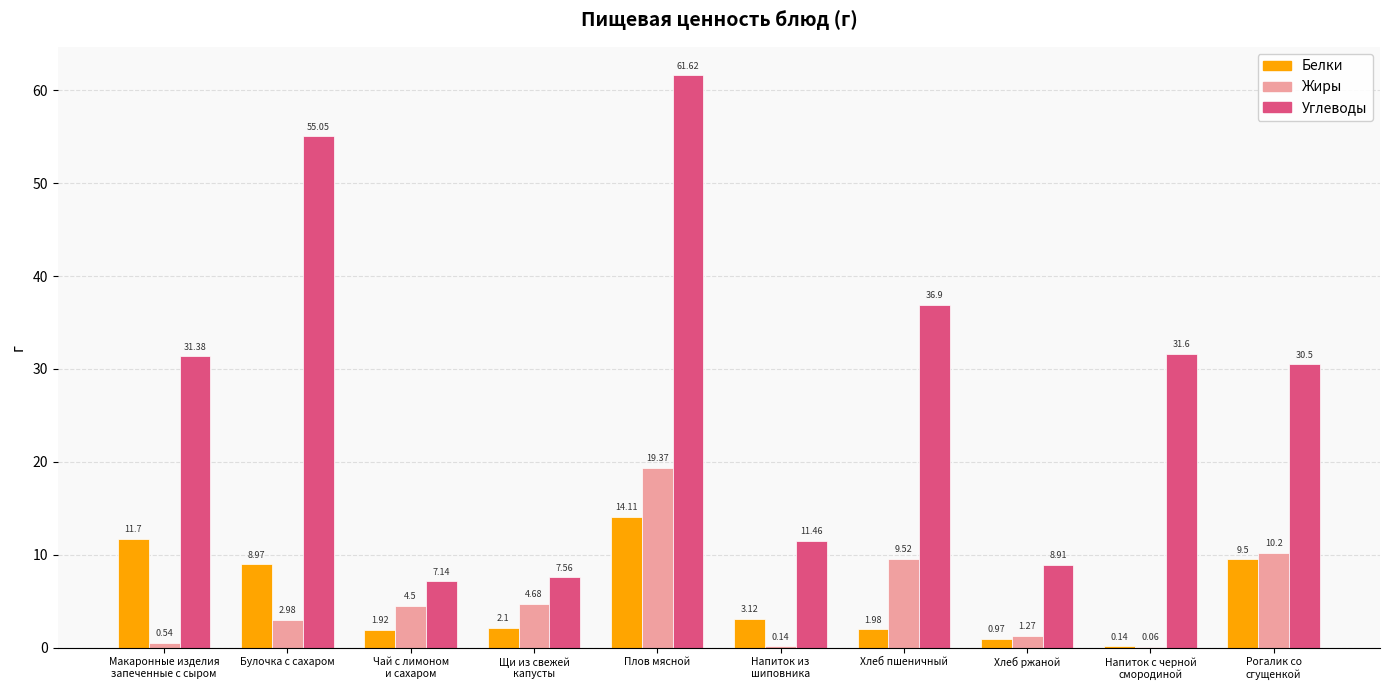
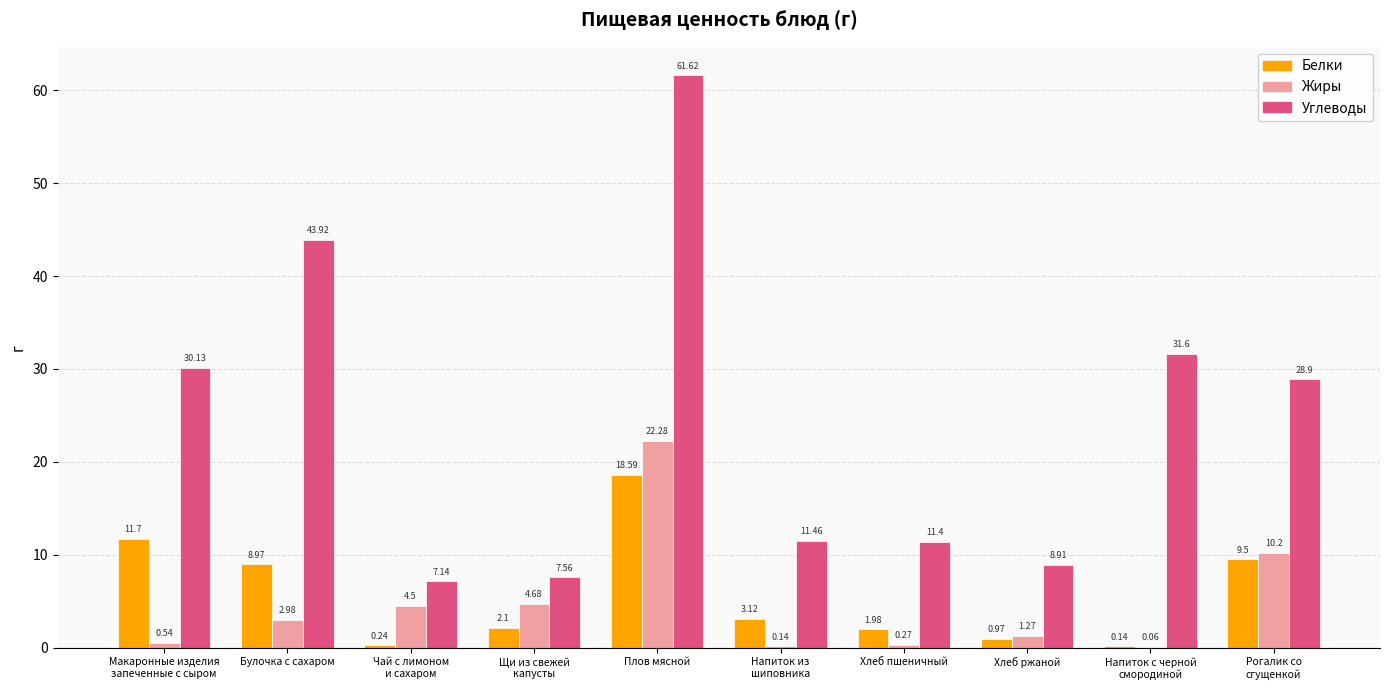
Углеводы, Макаронные изделия запеченные с сыром: 31.38 -> 30.13
Углеводы, Булочка с сахаром: 55.05 -> 43.92
Белки, Чай с лимоном и сахаром: 1.92 -> 0.24
Белки, Плов мясной: 14.11 -> 18.59
Жиры, Плов мясной: 19.37 -> 22.28
Жиры, Хлеб пшеничный: 9.52 -> 0.27
Углеводы, Хлеб пшеничный: 36.9 -> 11.4
Углеводы, Рогалик со сгущенкой: 30.5 -> 28.9
